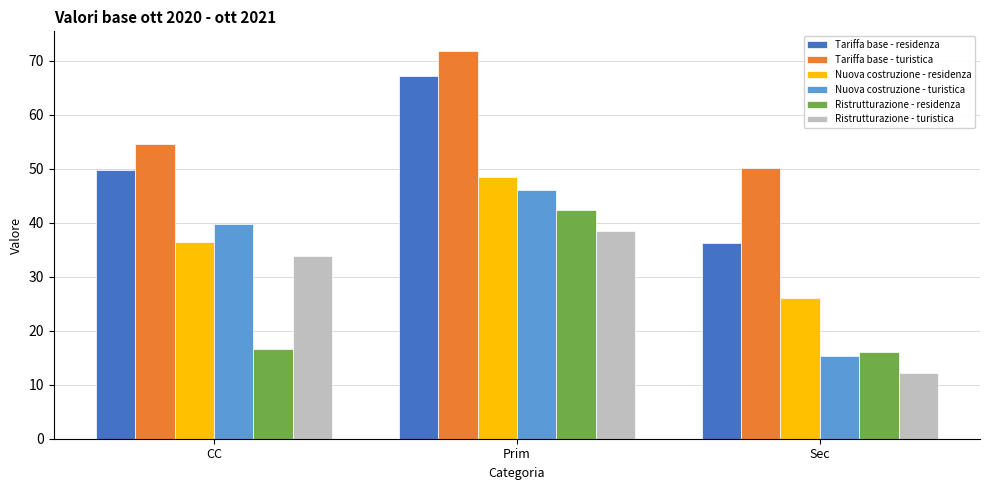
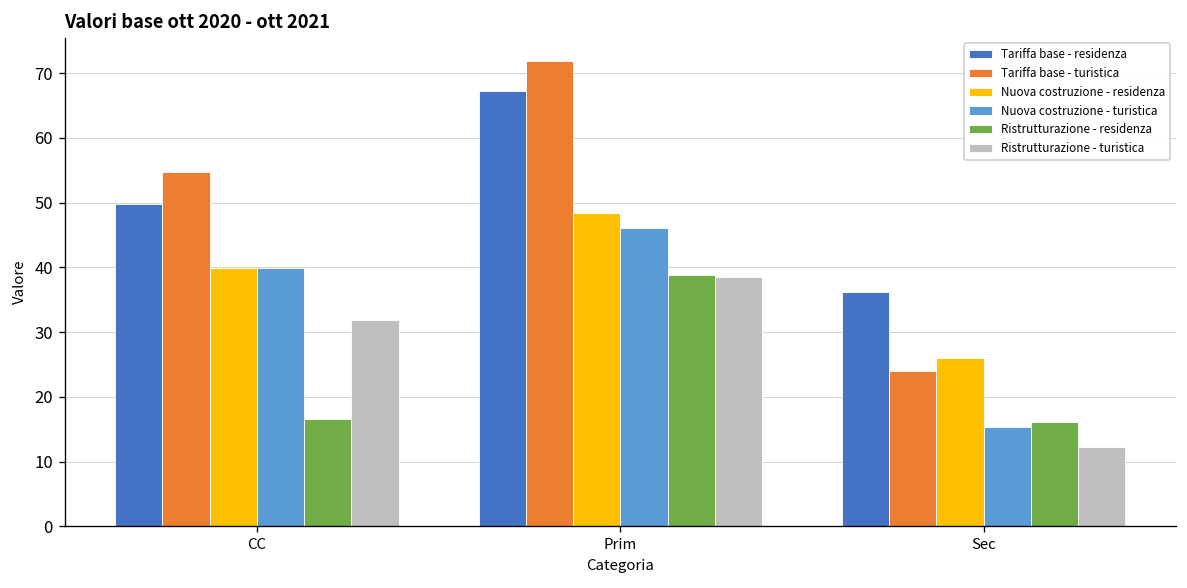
Nuova costruzione - residenza, CC: 36 -> 40
Ristrutturazione - turistica, CC: 34 -> 32
Ristrutturazione - residenza, Prim: 42 -> 39
Tariffa base - turistica, Sec: 50 -> 24
